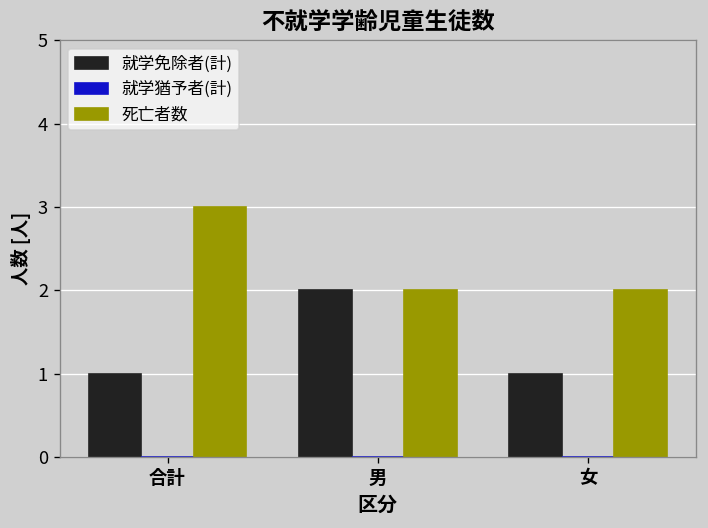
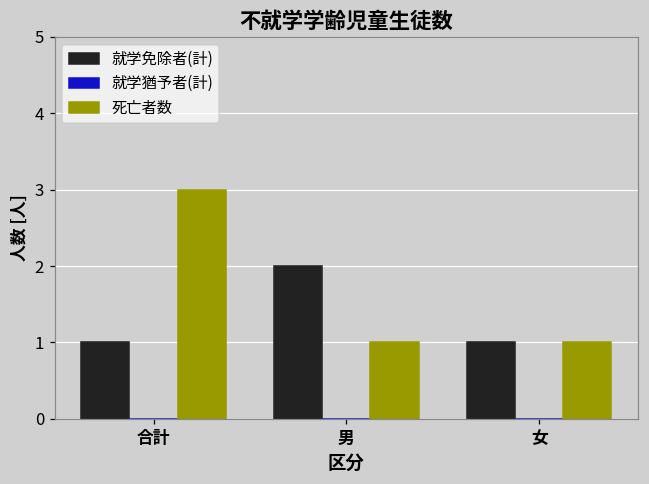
死亡者数, 男: 2 -> 1
死亡者数, 女: 2 -> 1
